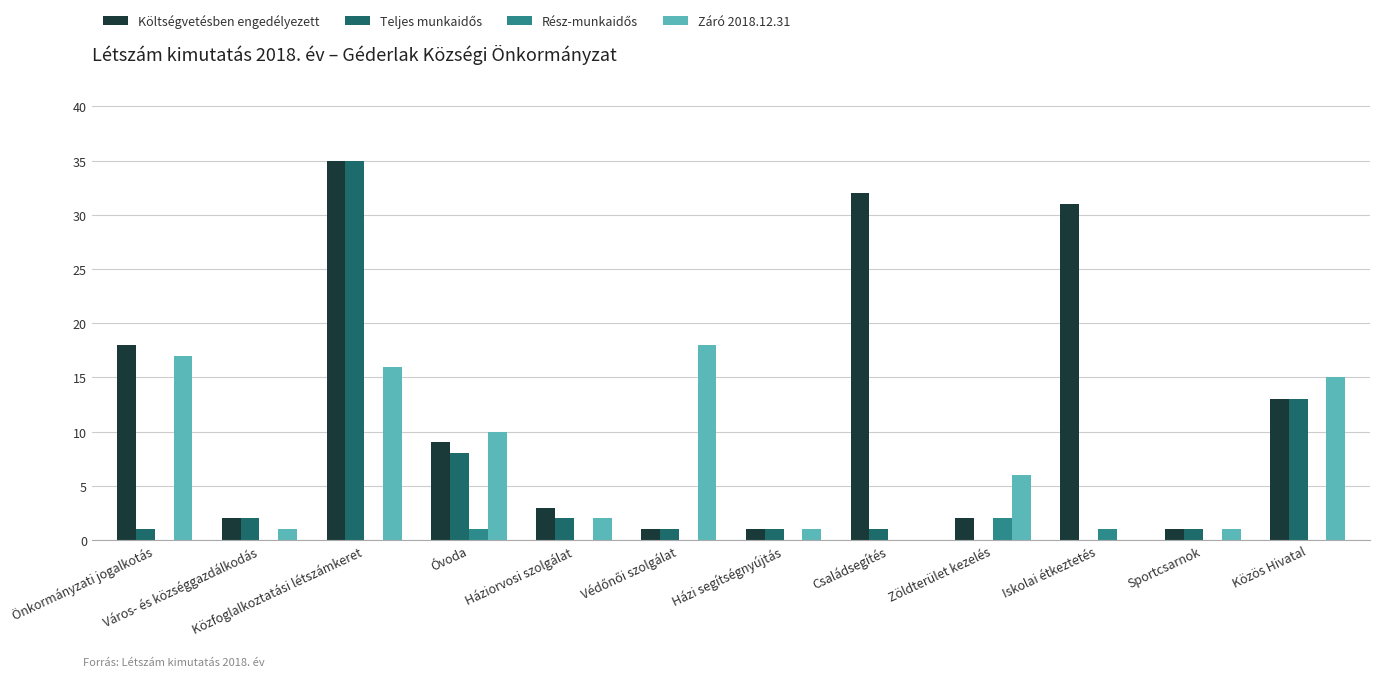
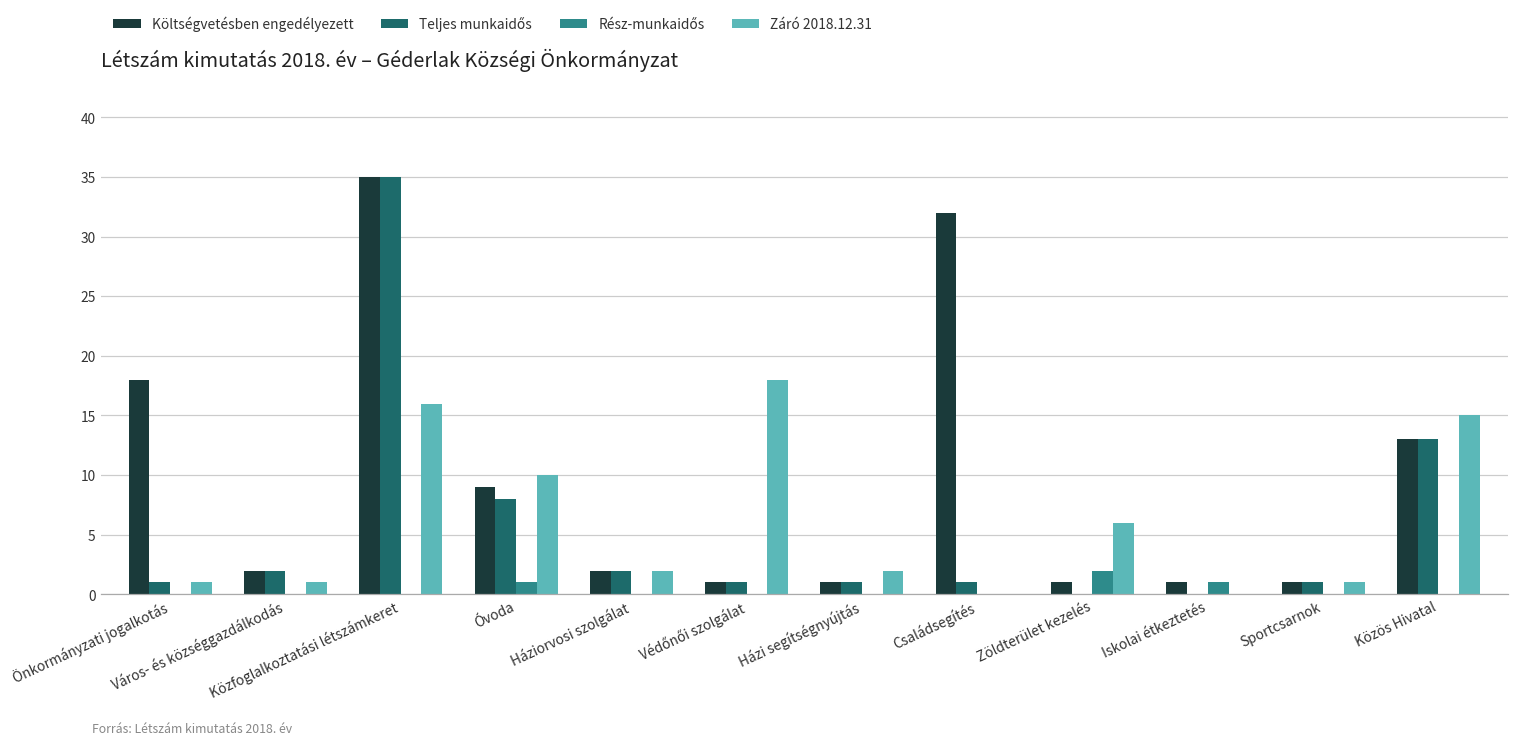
Záró 2018.12.31, Önkormányzati jogalkotás: 17 -> 1
Költségvetésben engedélyezett, Háziorvosi szolgálat: 3 -> 2
Záró 2018.12.31, Házi segítségnyújtás: 1 -> 2
Költségvetésben engedélyezett, Zöldterület kezelés: 2 -> 1
Költségvetésben engedélyezett, Iskolai étkeztetés: 31 -> 1
